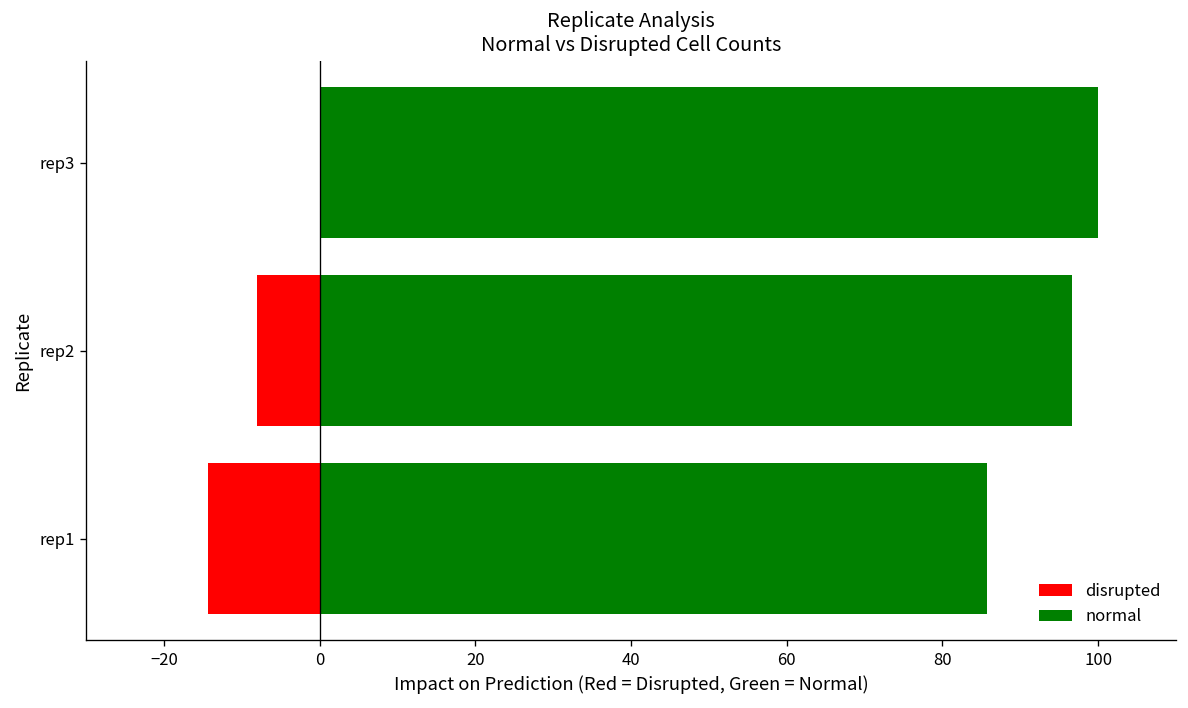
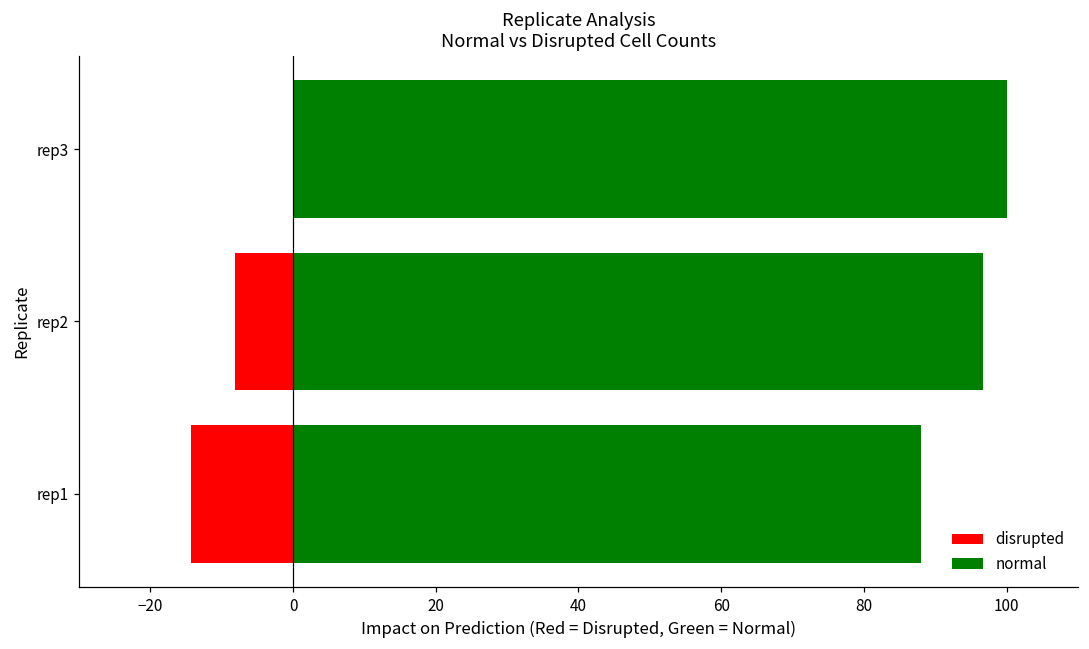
normal, rep1: 86 -> 88
